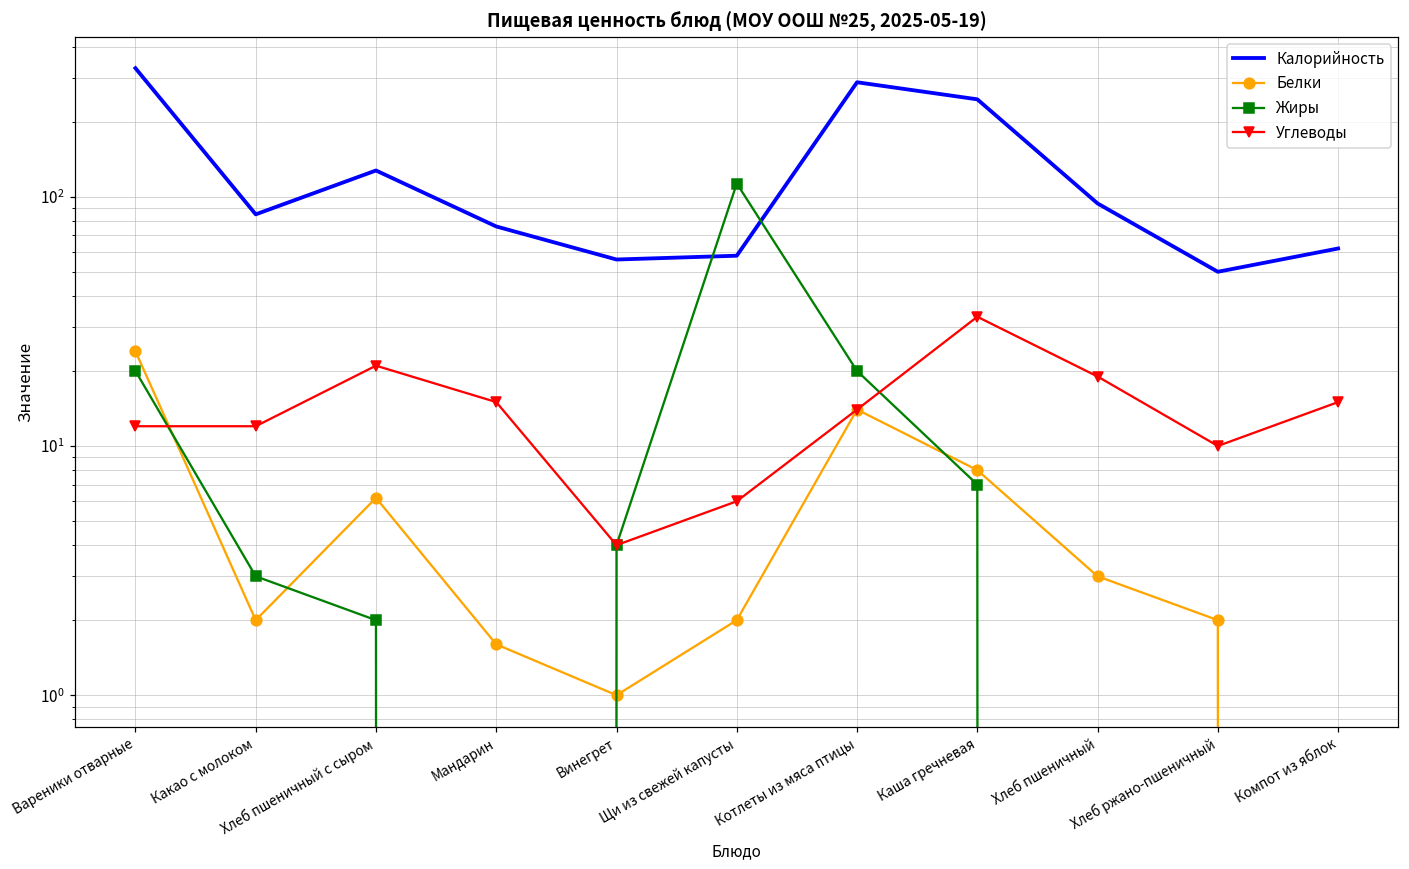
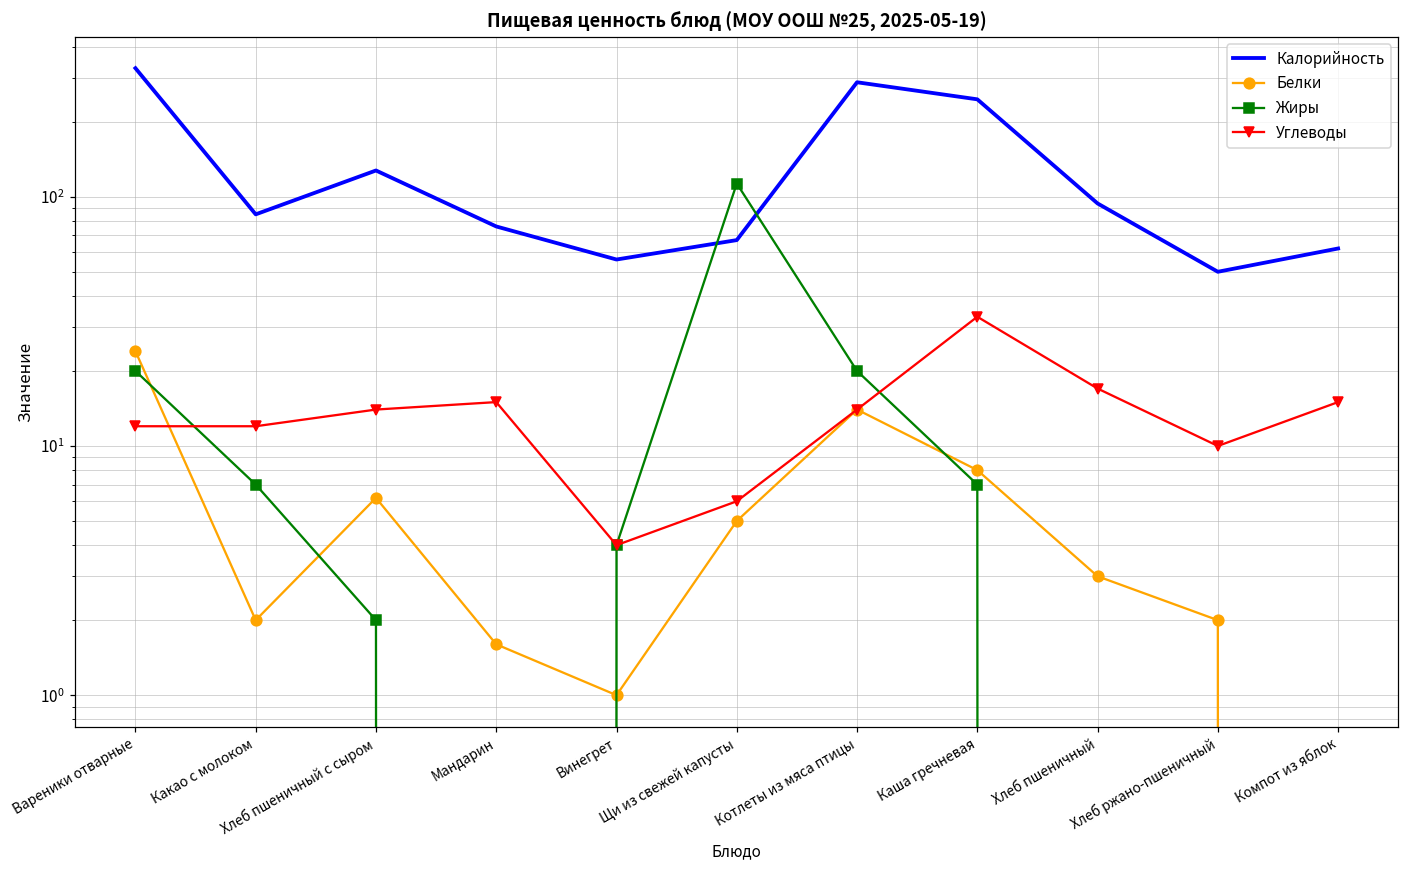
Жиры, Какао с молоком: 3 -> 7
Углеводы, Хлеб пшеничный с сыром: 21 -> 14
Калорийность, Щи из свежей капусты: 58 -> 67
Белки, Щи из свежей капусты: 2 -> 5
Углеводы, Хлеб пшеничный: 19 -> 17
